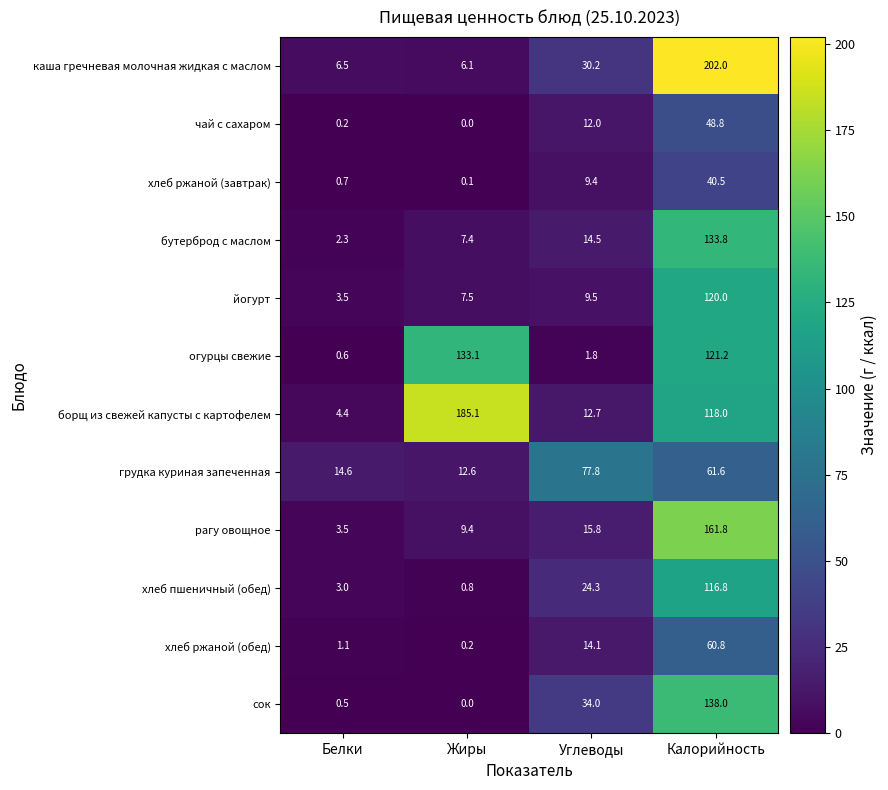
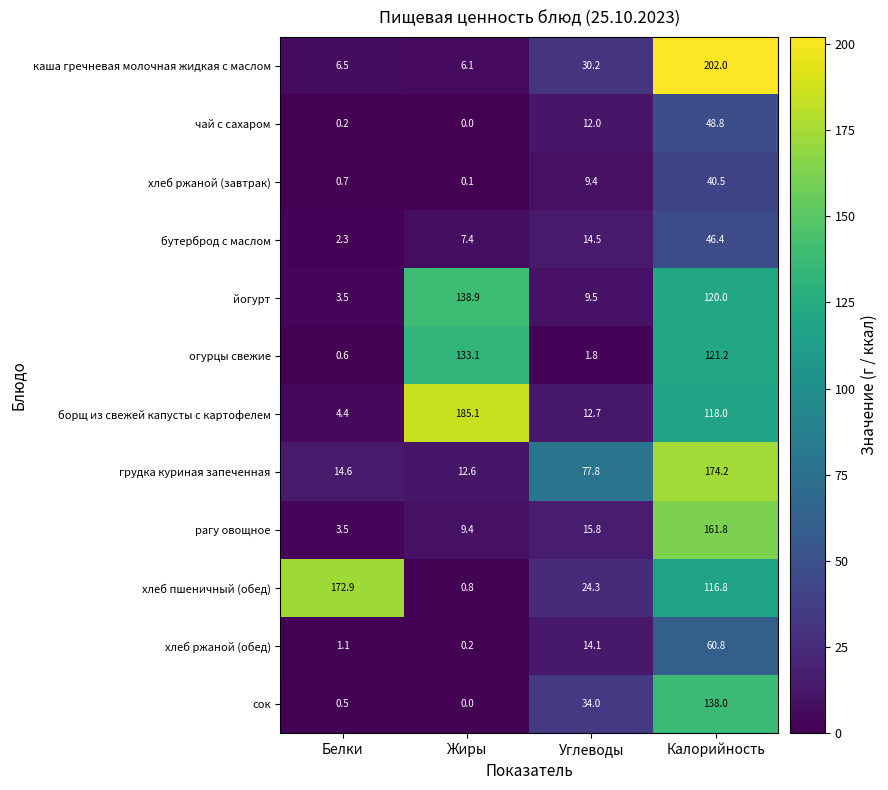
бутерброд с маслом, Калорийность: 133.8 -> 46.4
йогурт, Жиры: 7.5 -> 138.9
грудка куриная запеченная, Калорийность: 61.6 -> 174.2
хлеб пшеничный (обед), Белки: 3.0 -> 172.9
